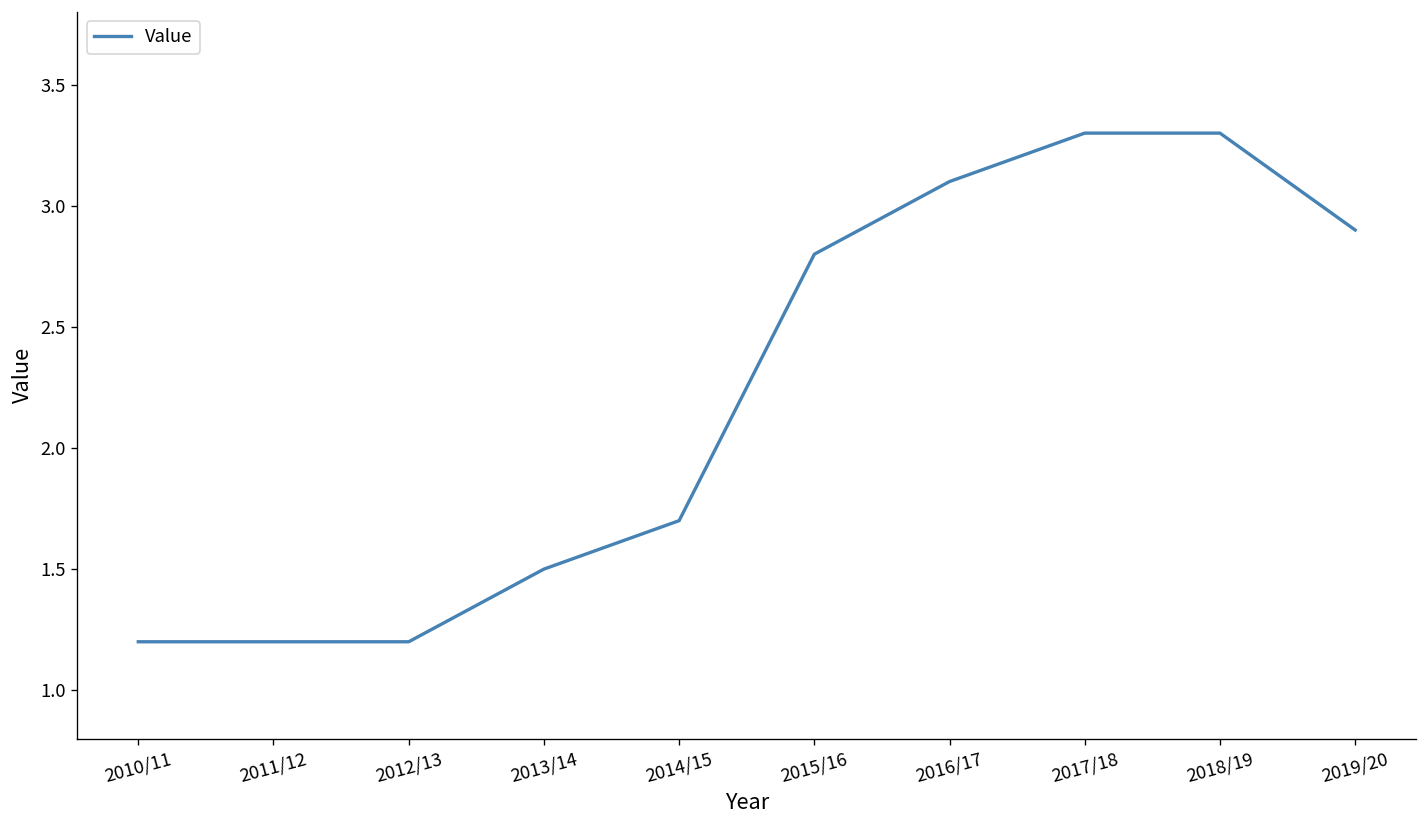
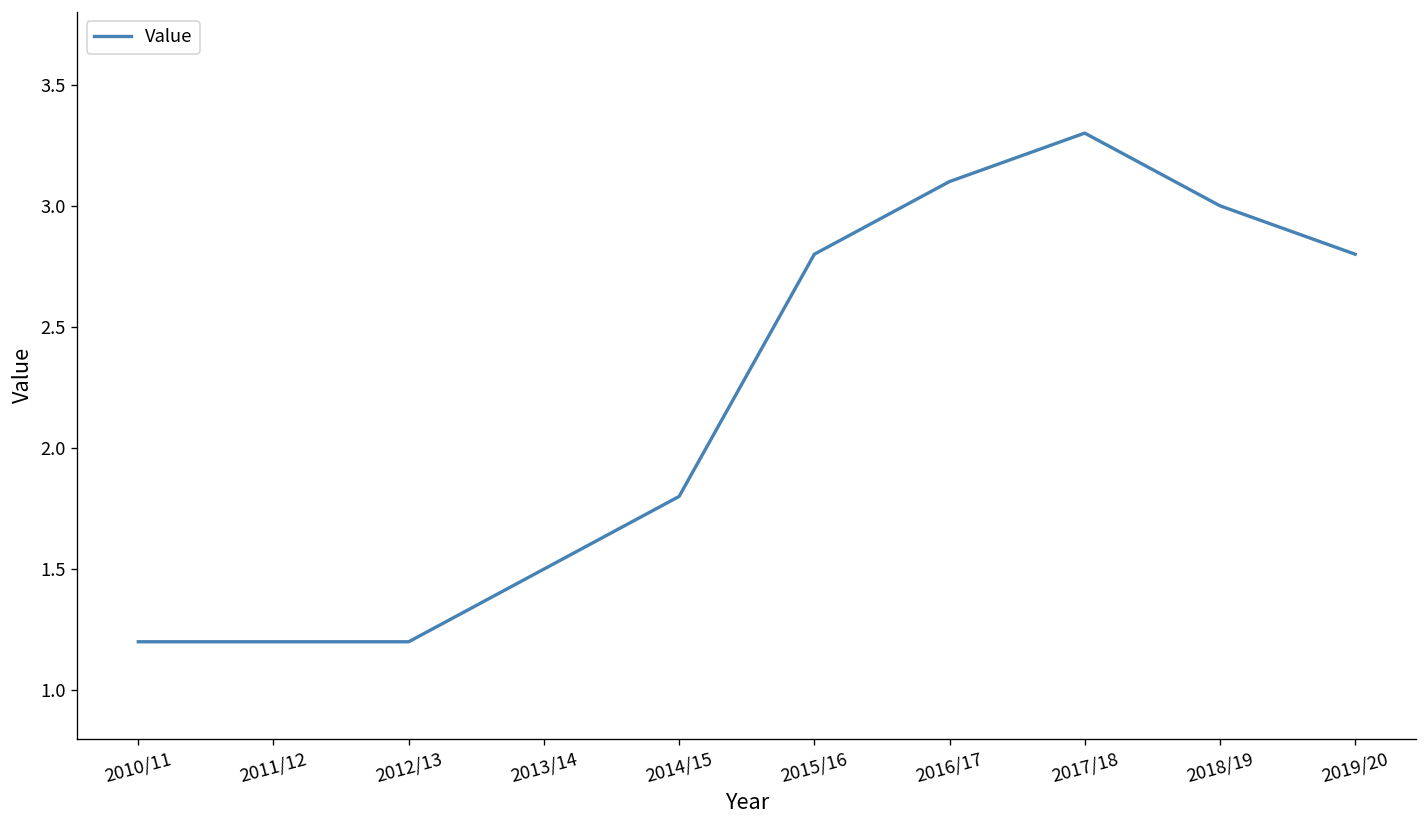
2014/15: 1.7 -> 1.8
2018/19: 3.3 -> 3.0
2019/20: 2.9 -> 2.8
